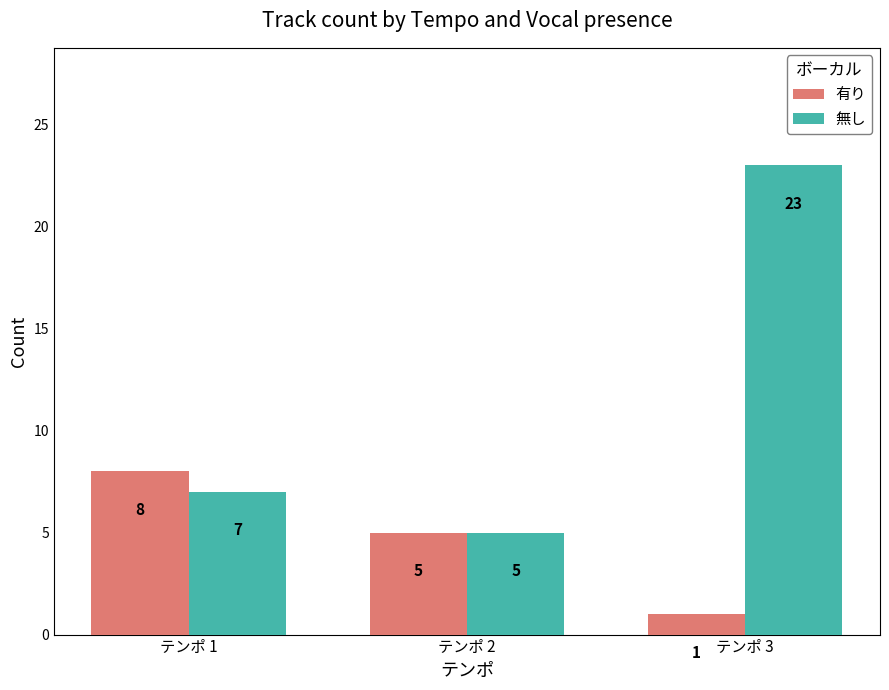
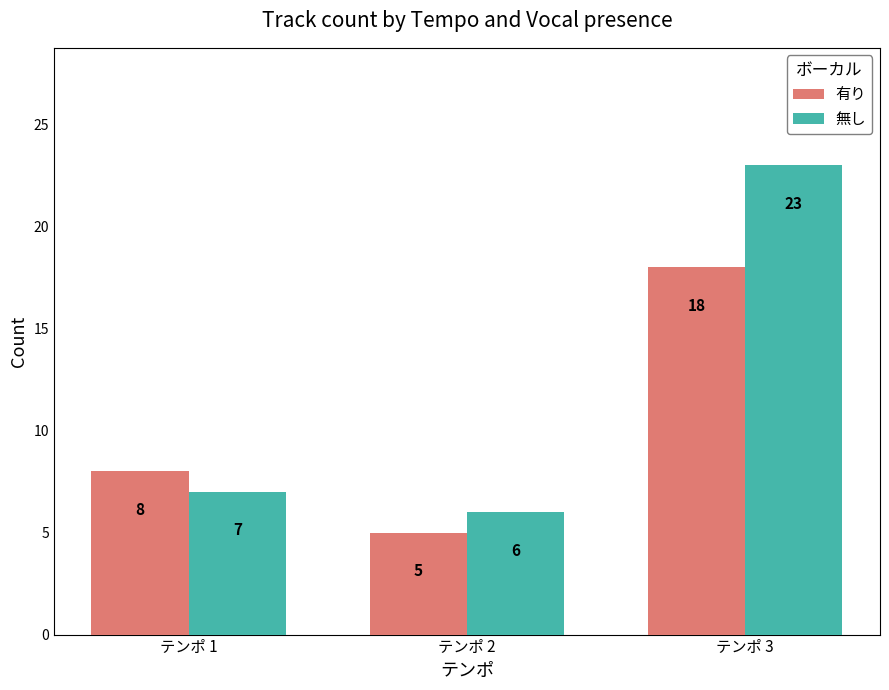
無し, テンポ 2: 5 -> 6
有り, テンポ 3: 1 -> 18
